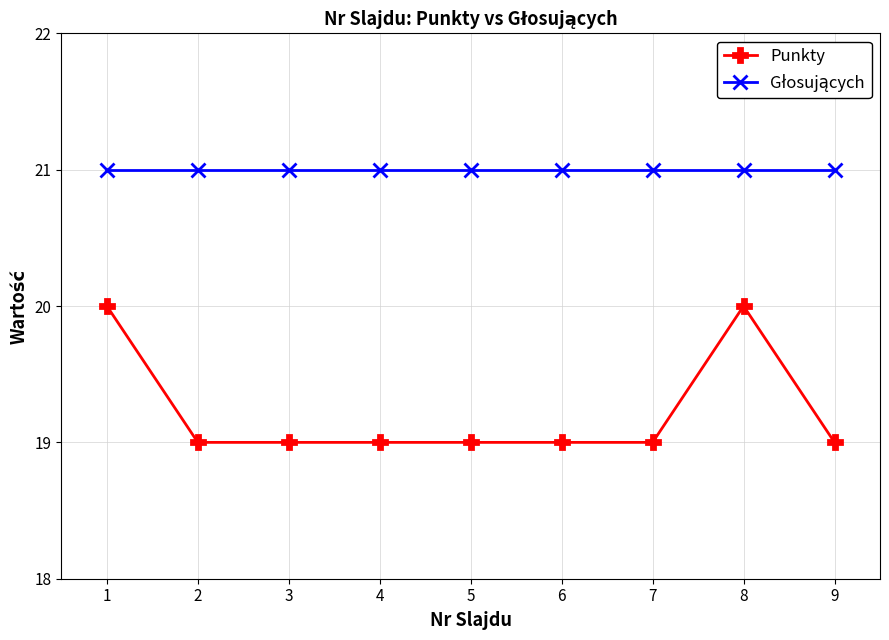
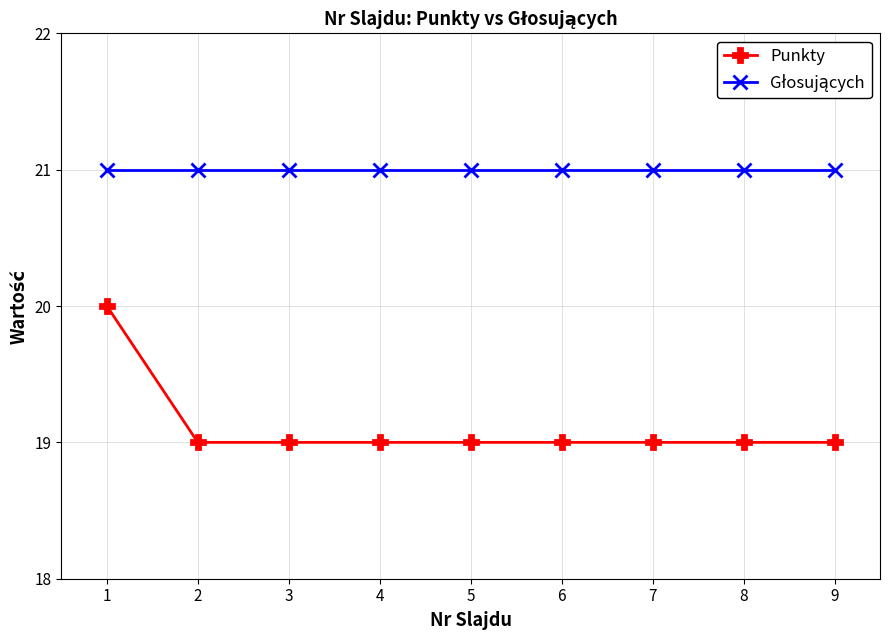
Punkty, 8: 20 -> 19
